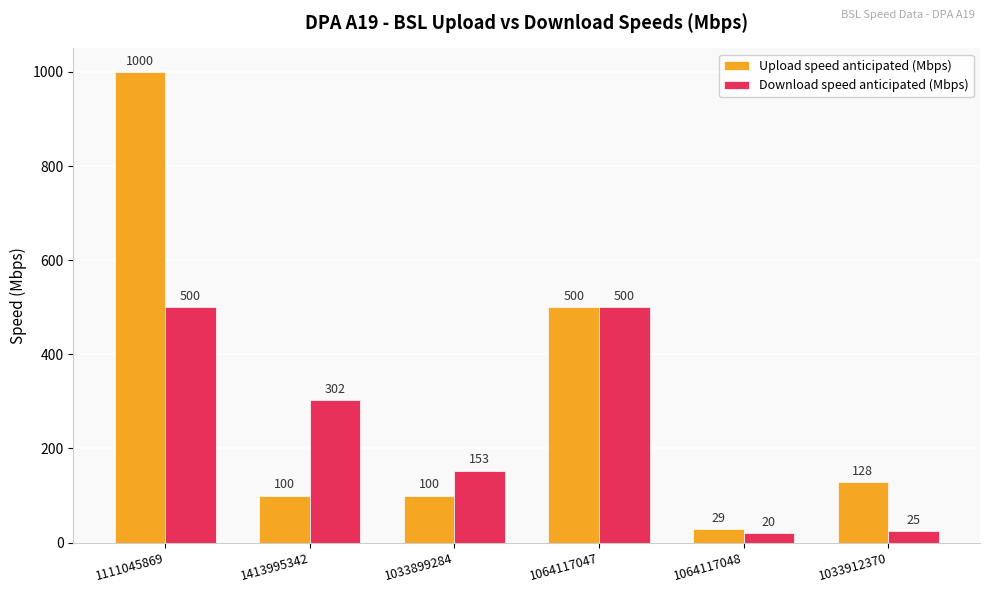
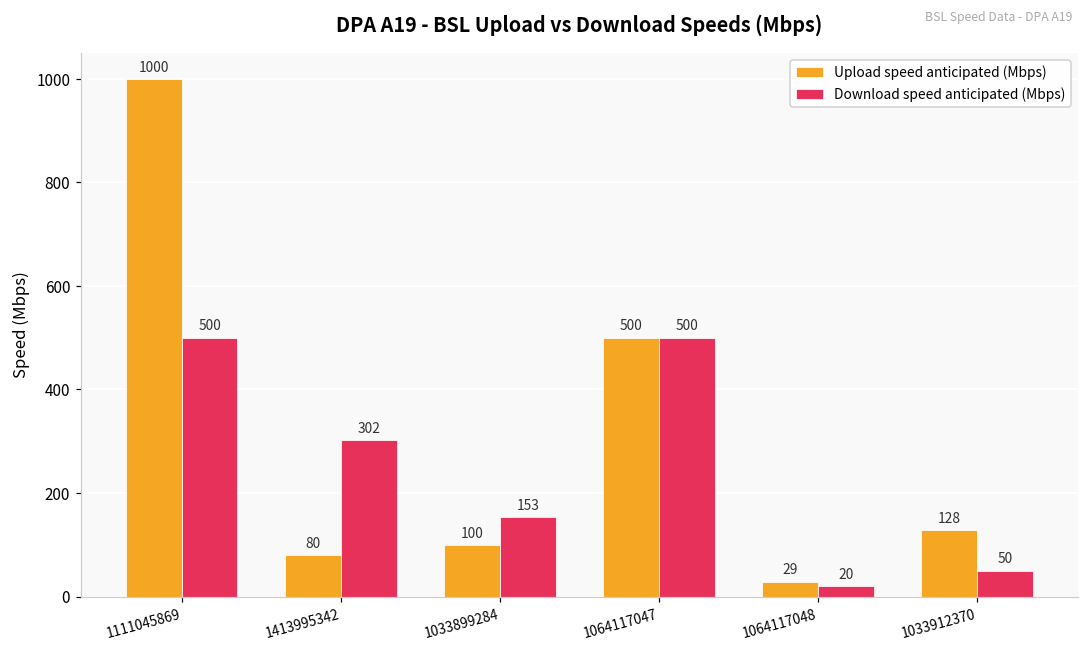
Upload speed anticipated (Mbps), 1413995342: 100 -> 80
Download speed anticipated (Mbps), 1033912370: 25 -> 50
